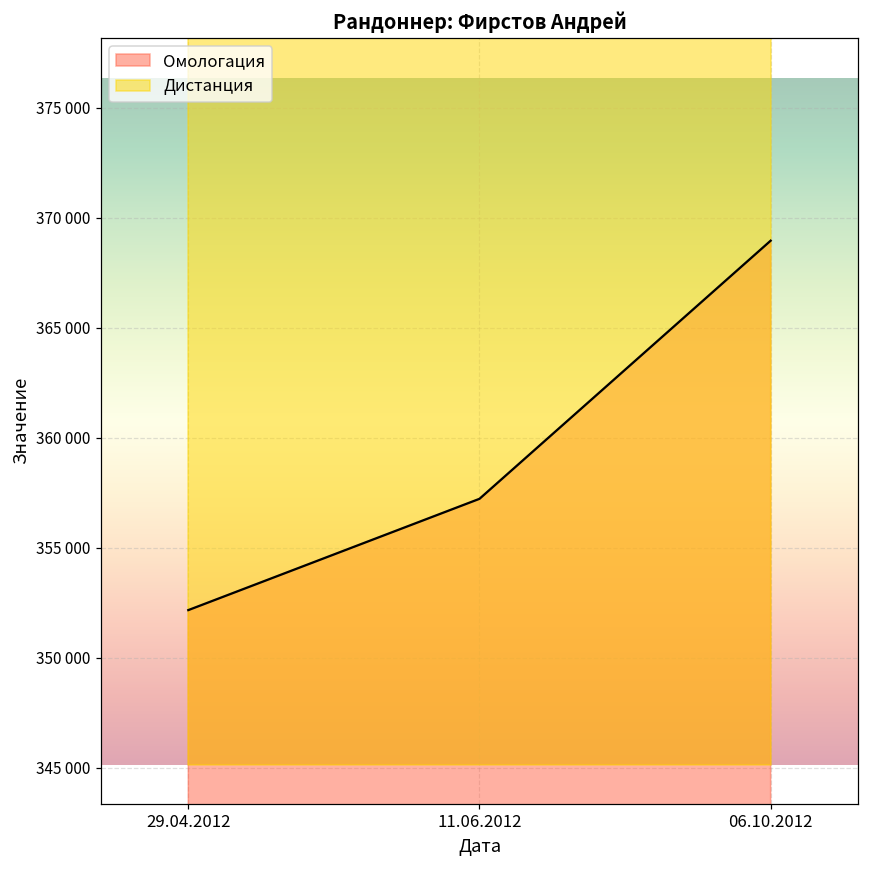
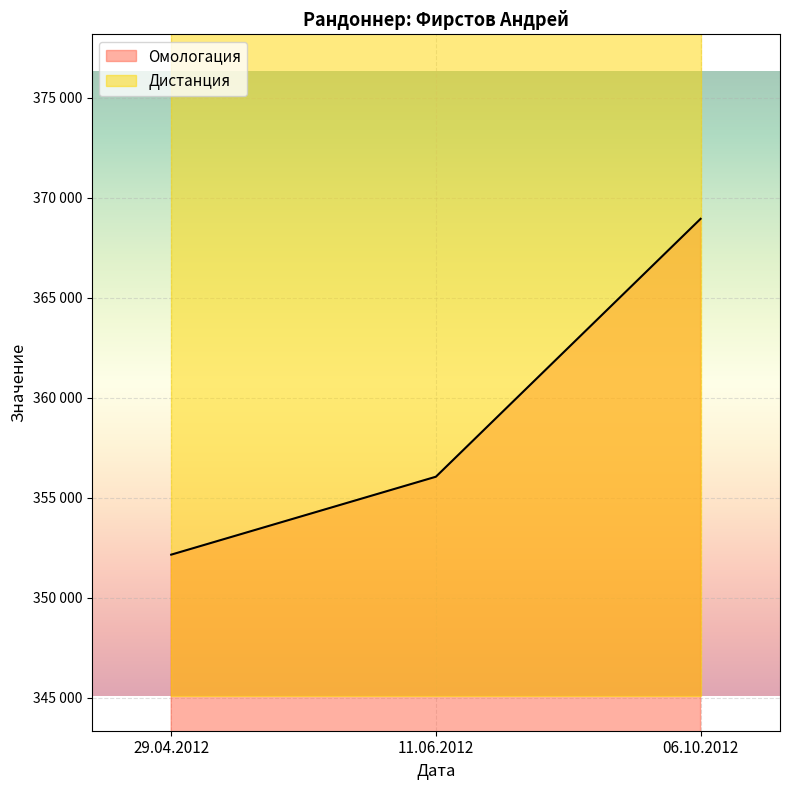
Омологация, 11.06.2012: 357200 -> 356100
